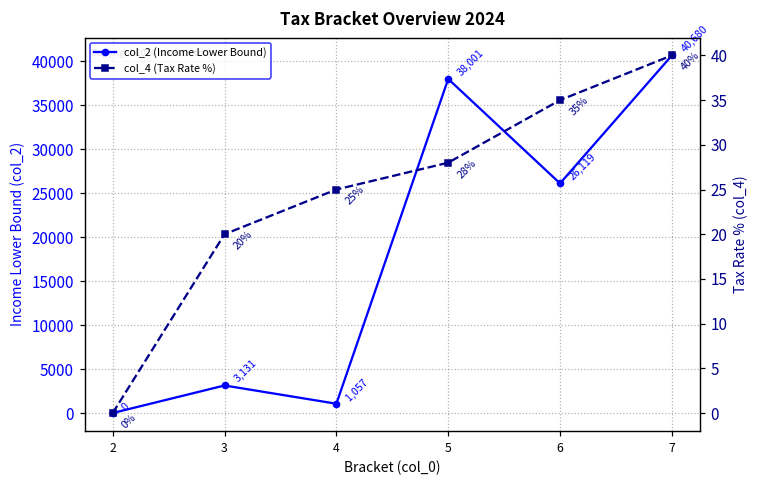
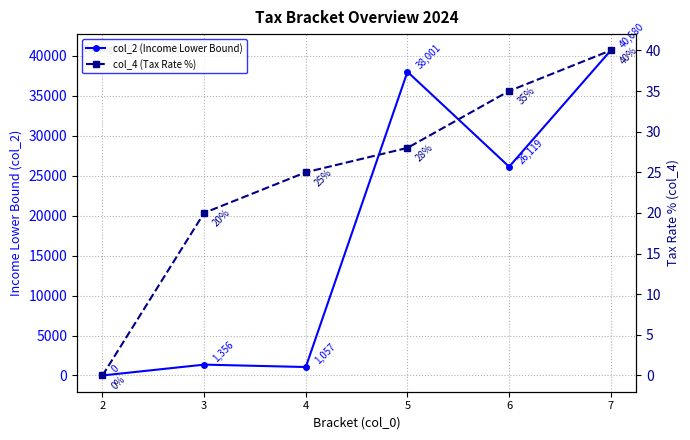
col_2 (Income Lower Bound), 3: 3,131 -> 1,356
